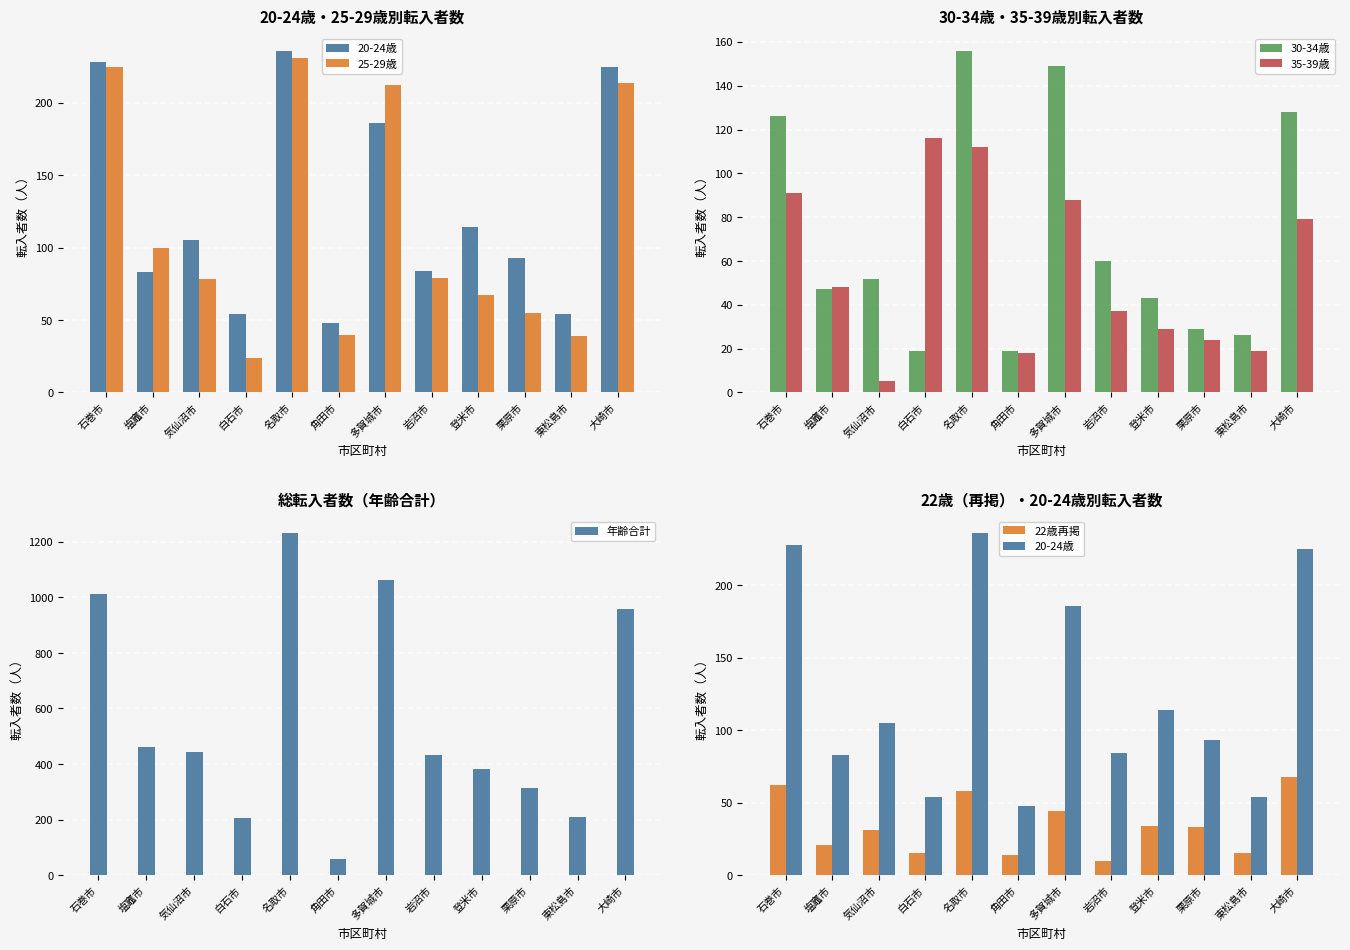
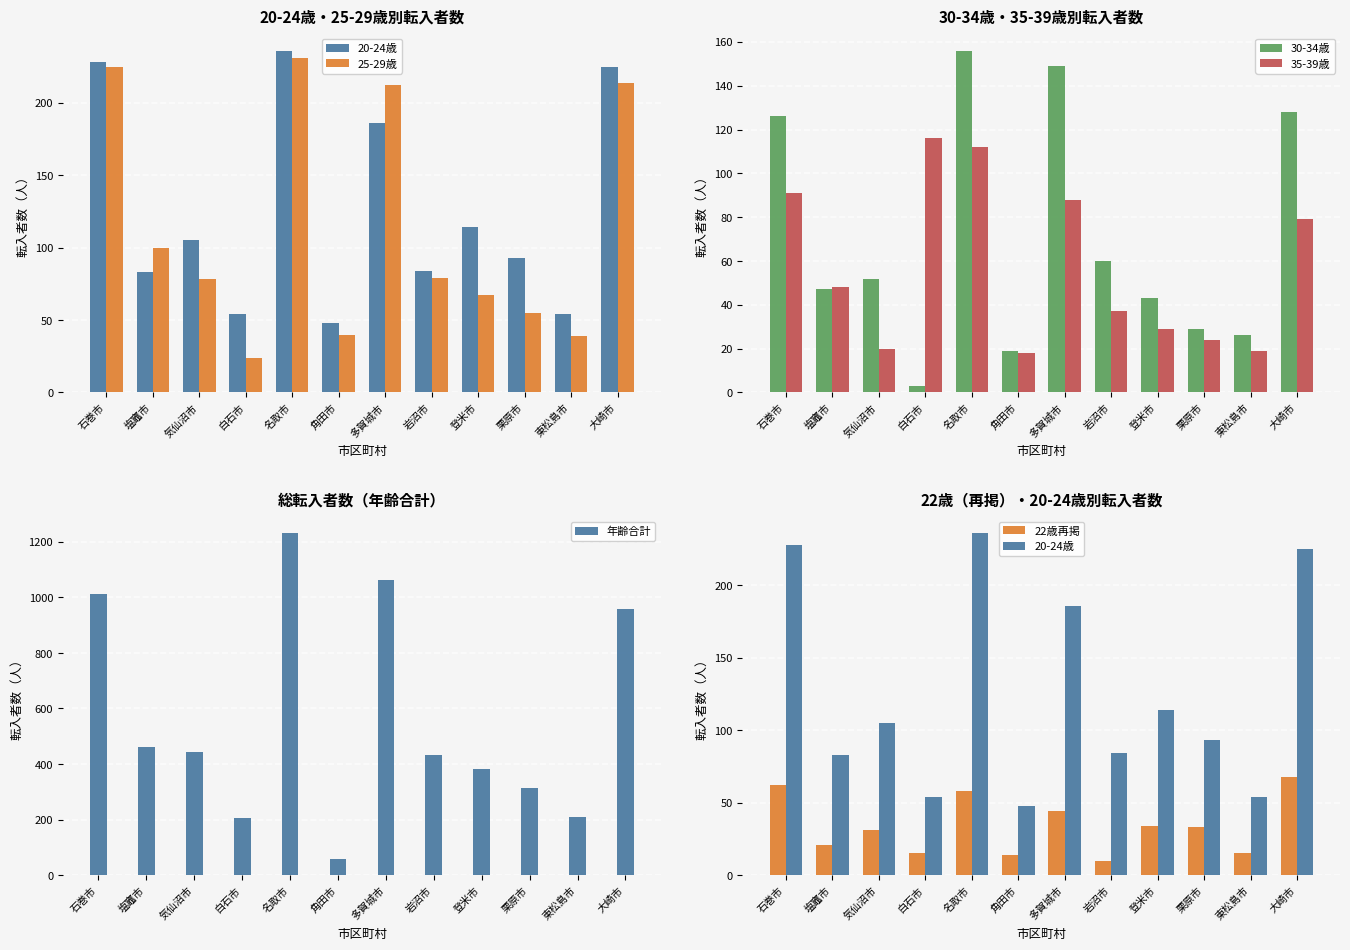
30-34歳・35-39歳別転入者数, 35-39歳, 気仙沼市: 5 -> 20
30-34歳・35-39歳別転入者数, 30-34歳, 白石市: 19 -> 3
